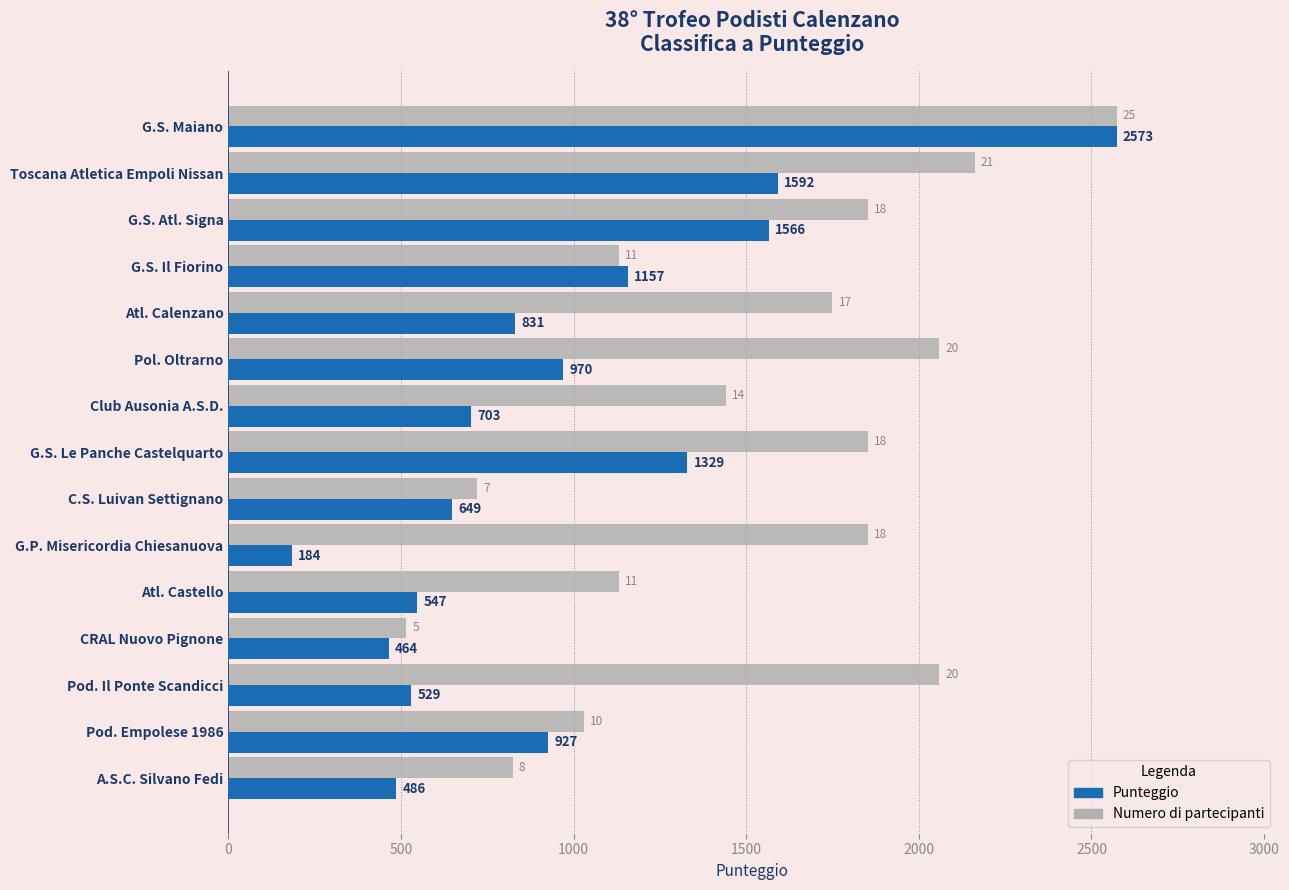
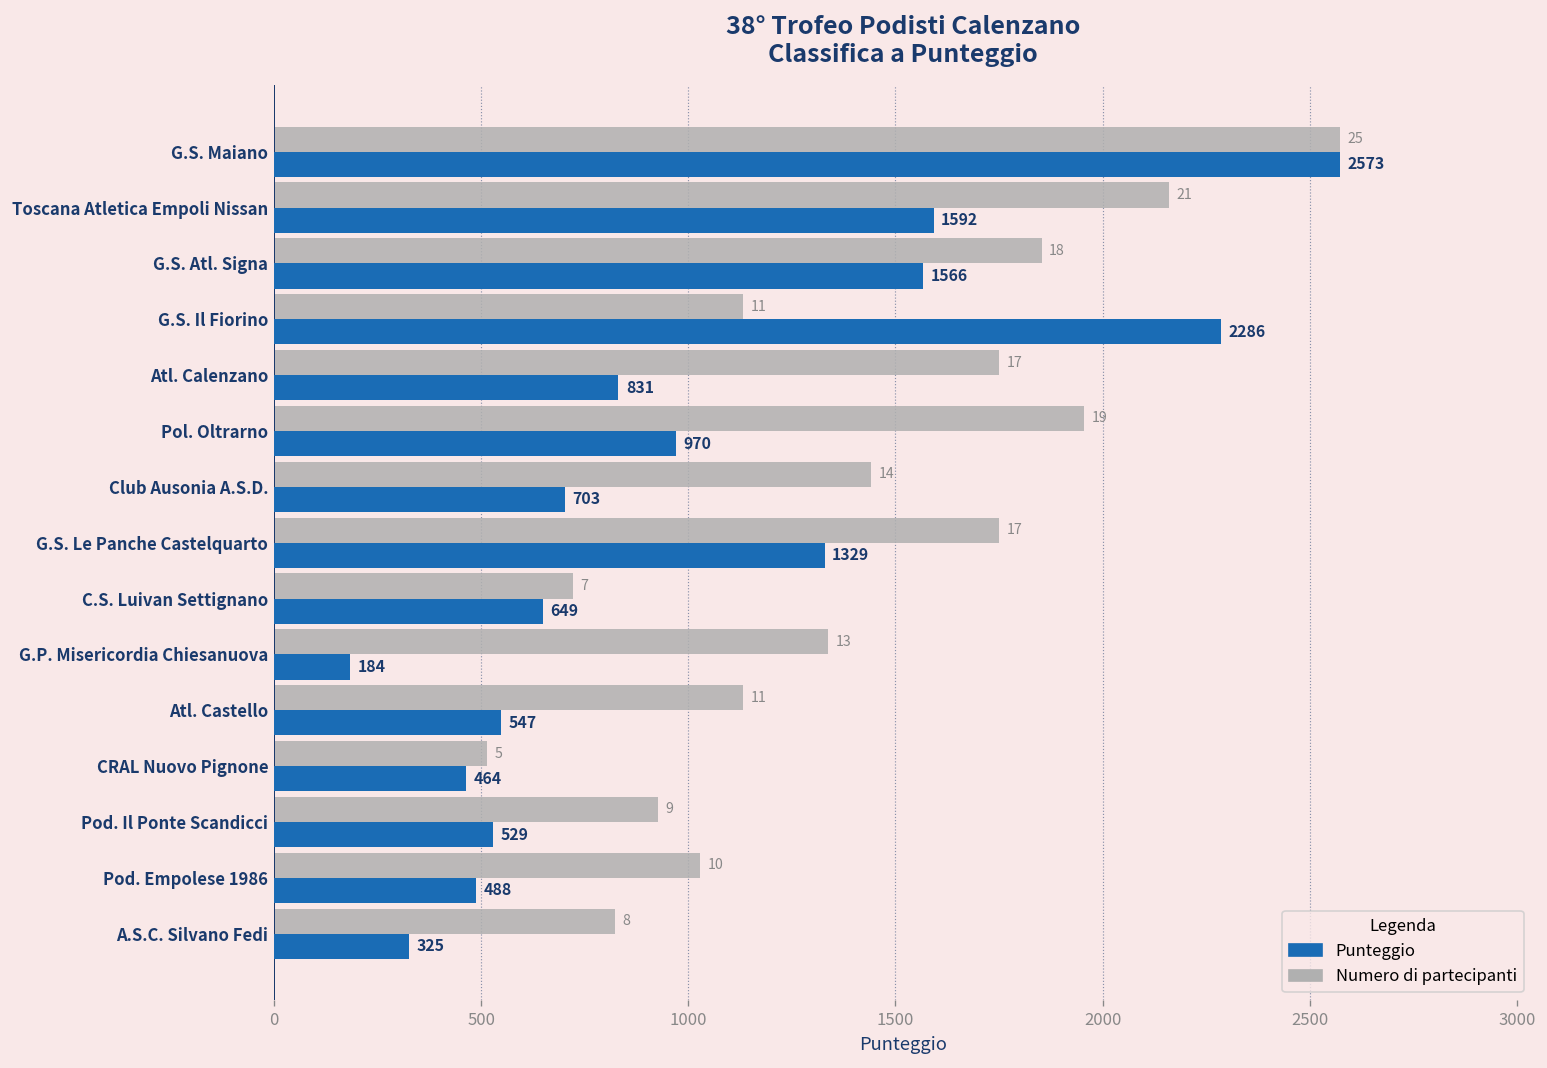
Punteggio, G.S. Il Fiorino: 1157 -> 2286
Numero di partecipanti, Pol. Oltrarno: 20 -> 19
Numero di partecipanti, G.S. Le Panche Castelquarto: 18 -> 17
Numero di partecipanti, G.P. Misericordia Chiesanuova: 18 -> 13
Numero di partecipanti, Pod. Il Ponte Scandicci: 20 -> 9
Punteggio, Pod. Empolese 1986: 927 -> 488
Punteggio, A.S.C. Silvano Fedi: 486 -> 325
